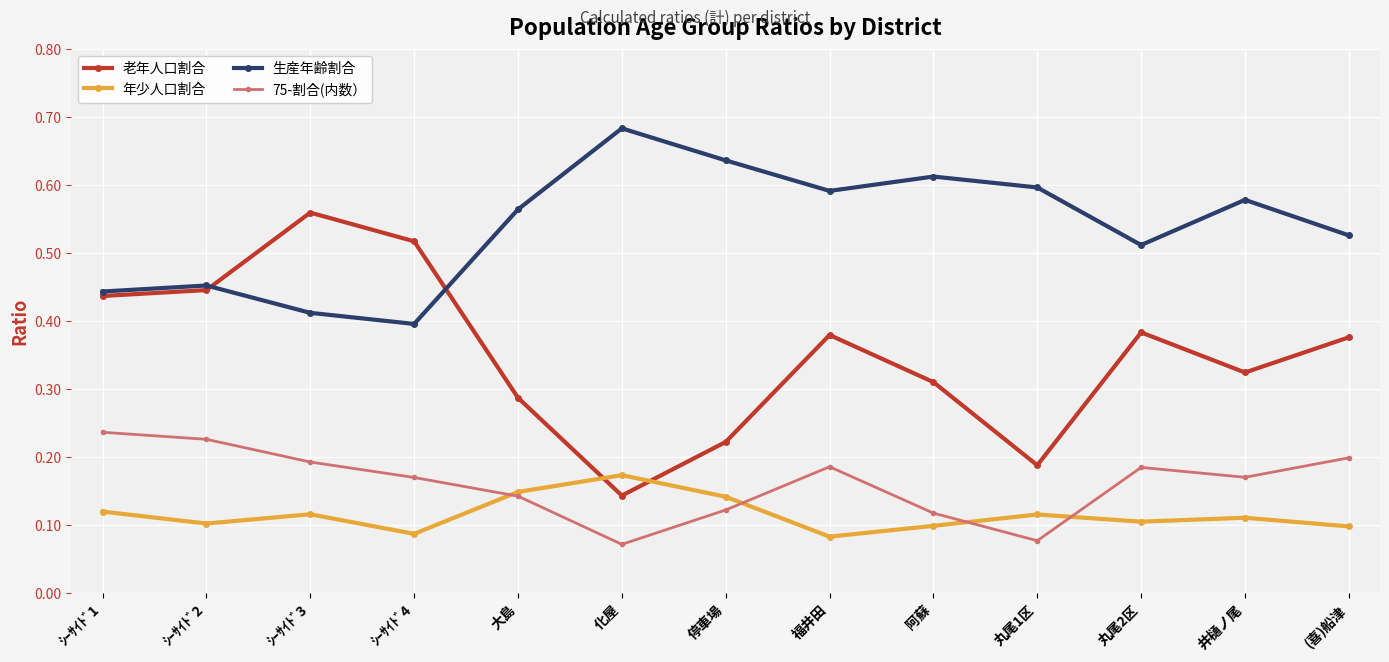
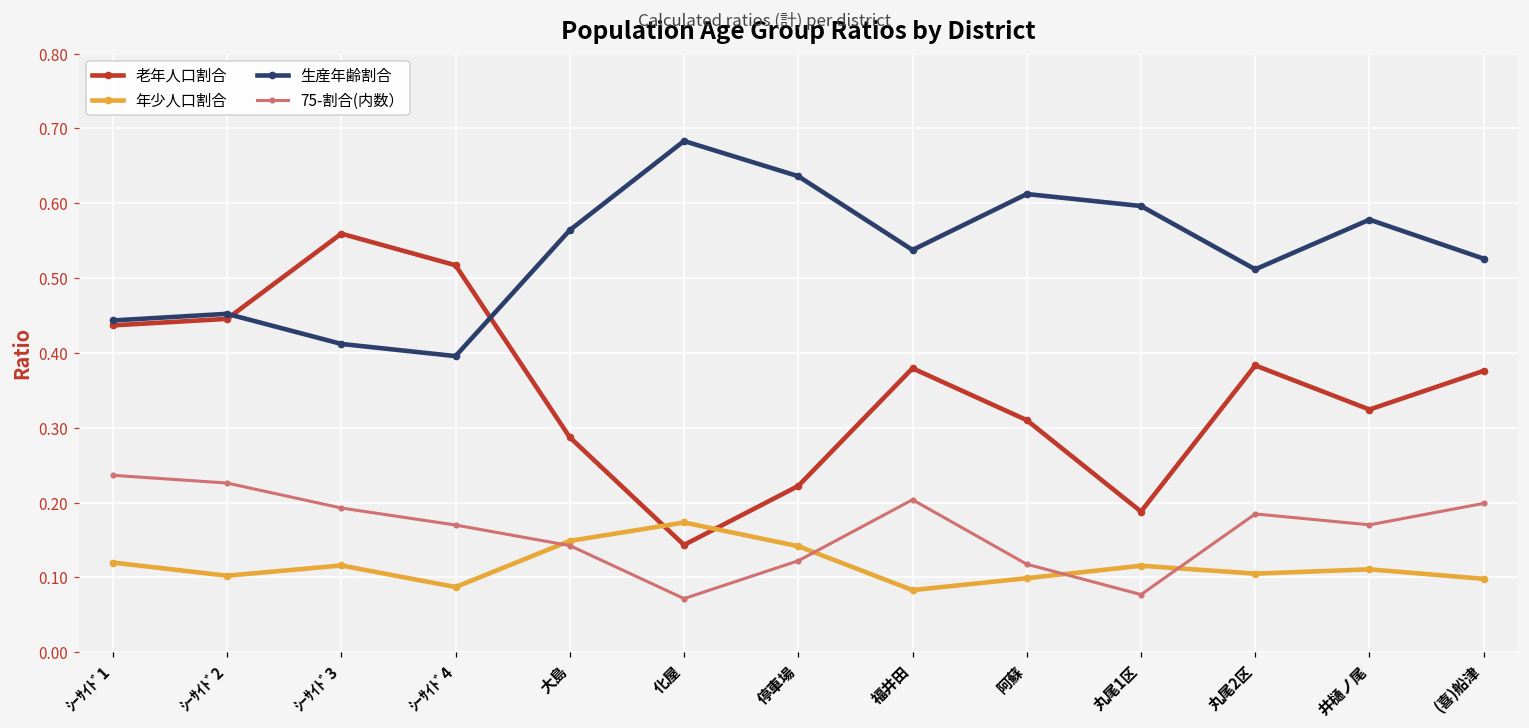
生産年齢割合, 福井田: 0.59 -> 0.54
75-割合(内数）, 福井田: 0.19 -> 0.20
